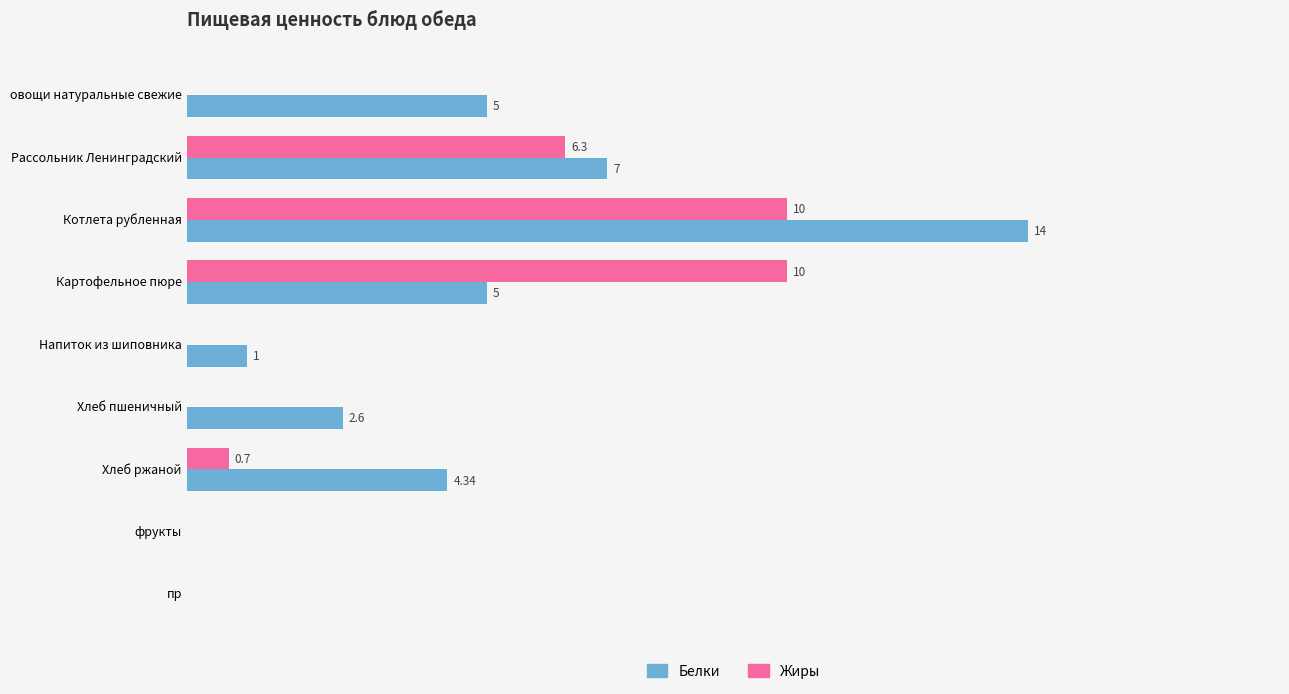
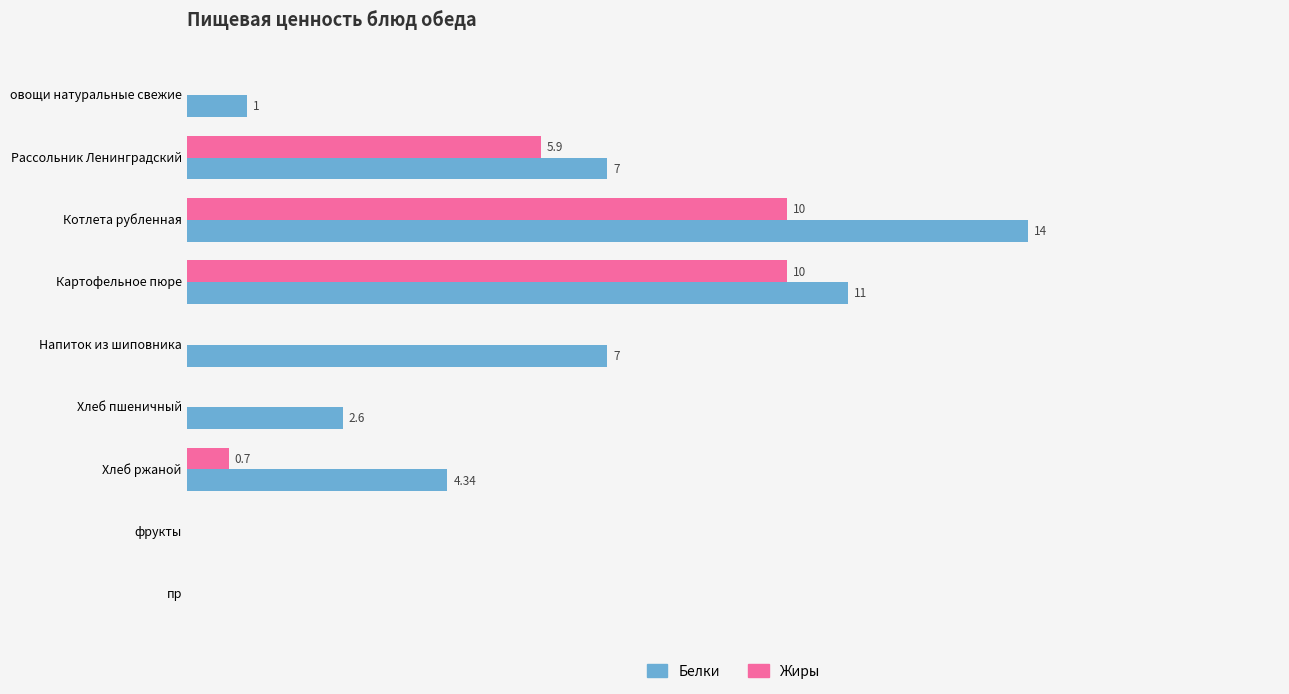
Белки, овощи натуральные свежие: 5 -> 1
Жиры, Рассольник Ленинградский: 6.3 -> 5.9
Белки, Картофельное пюре: 5 -> 11
Белки, Напиток из шиповника: 1 -> 7
